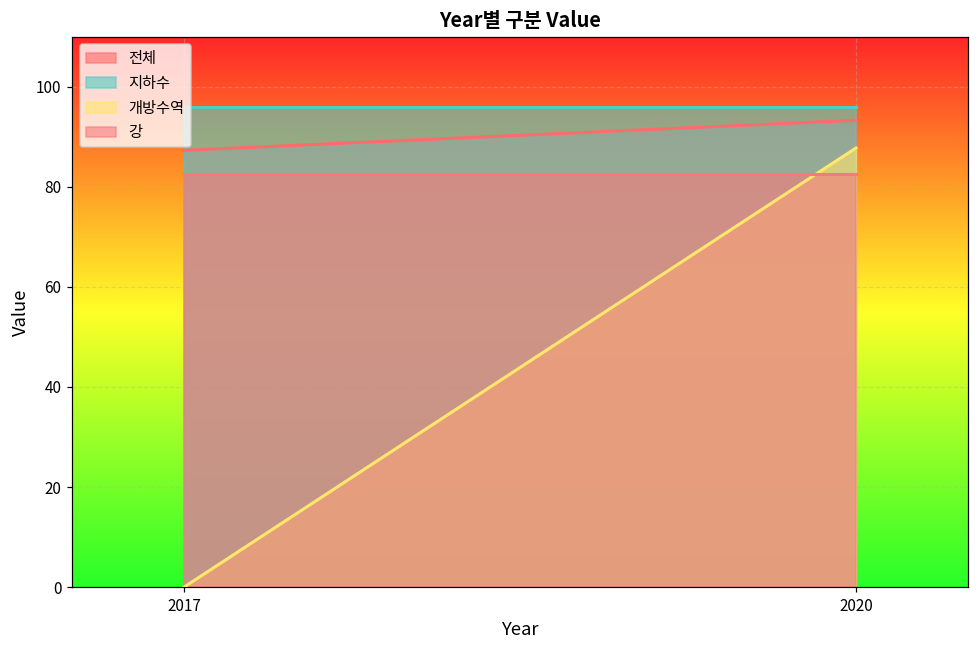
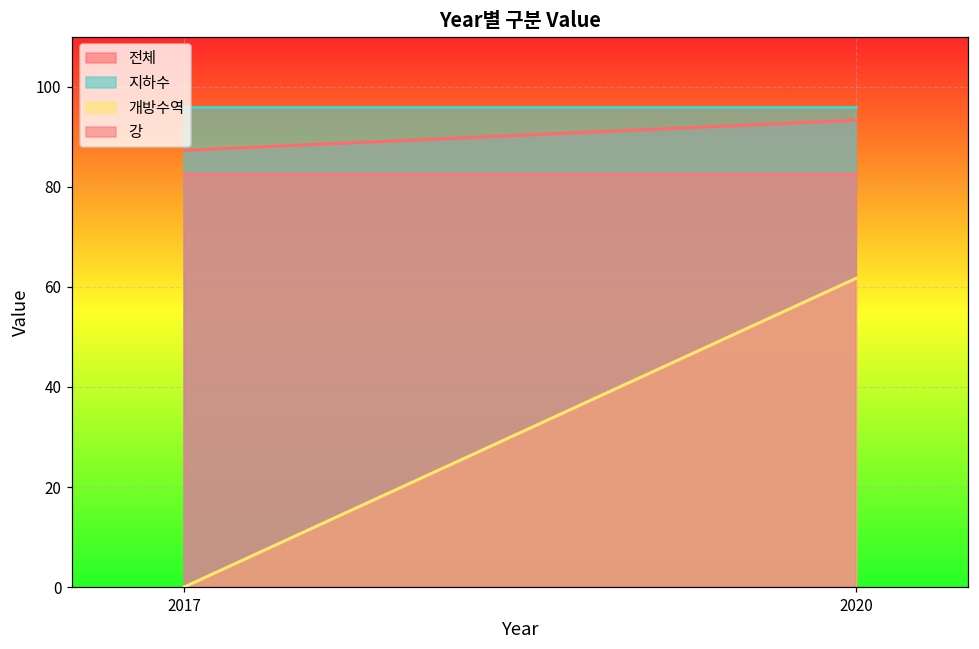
개방수역, 2020: 88 -> 62
